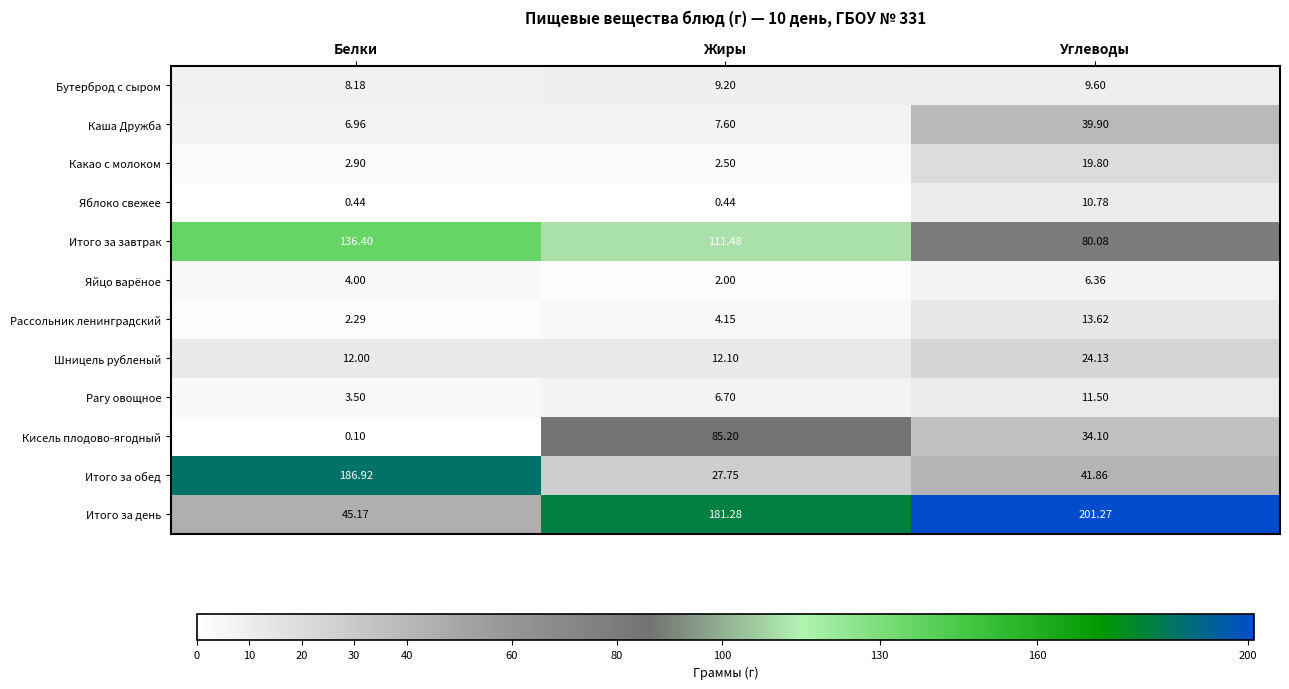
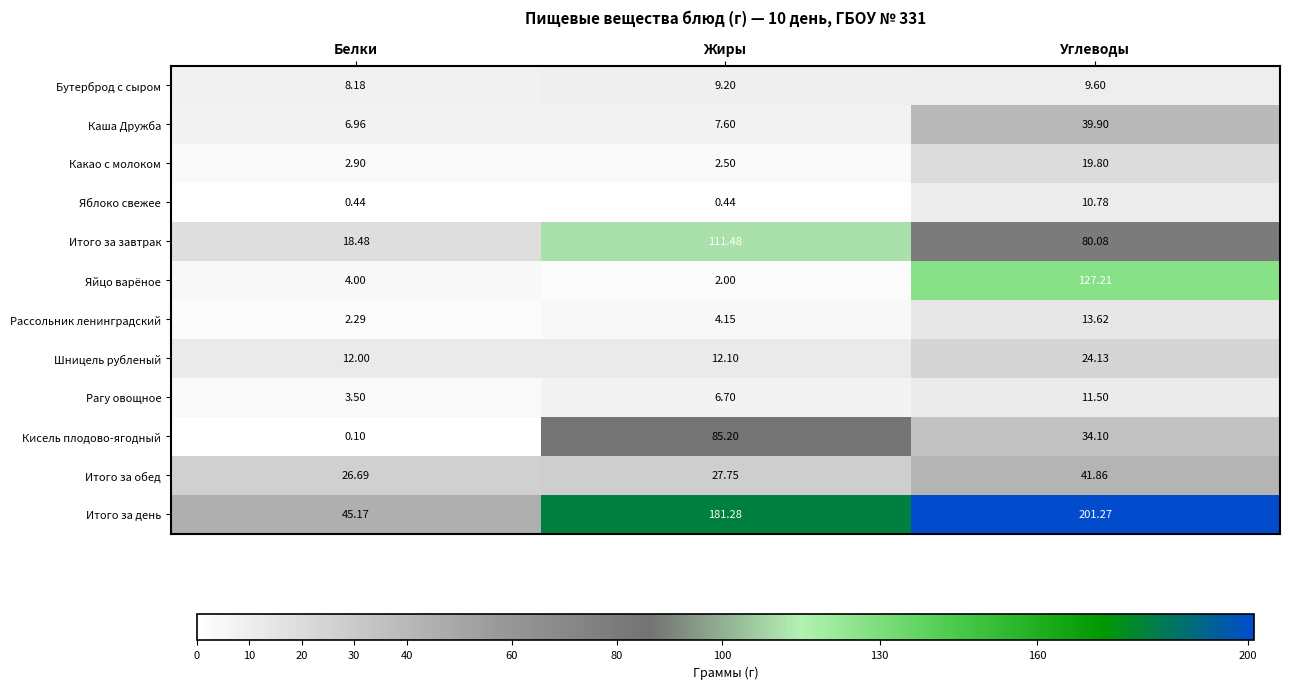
Итого за завтрак, Белки: 136.40 -> 18.48
Яйцо варёное, Углеводы: 6.36 -> 127.21
Итого за обед, Белки: 186.92 -> 26.69
